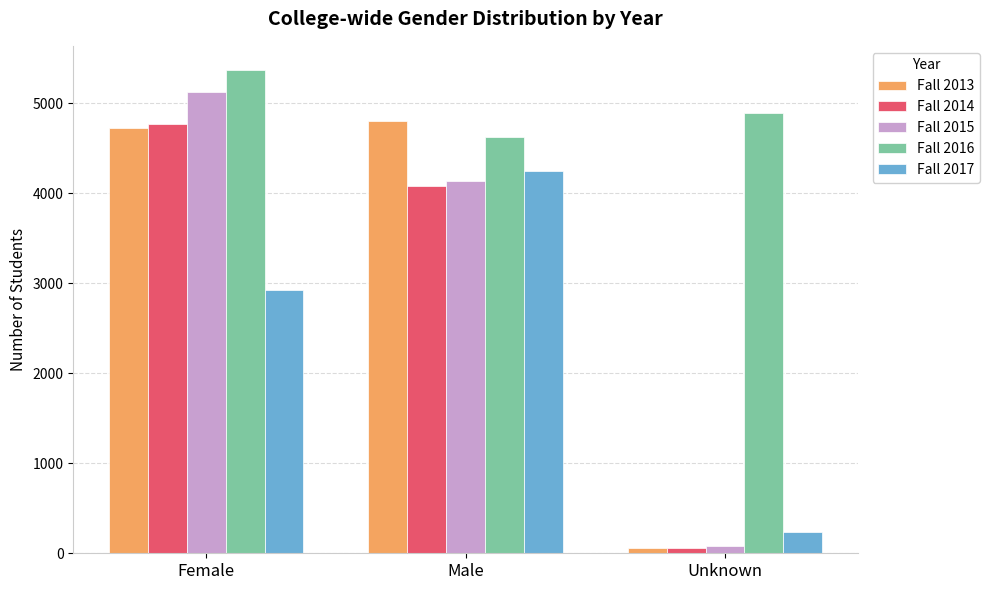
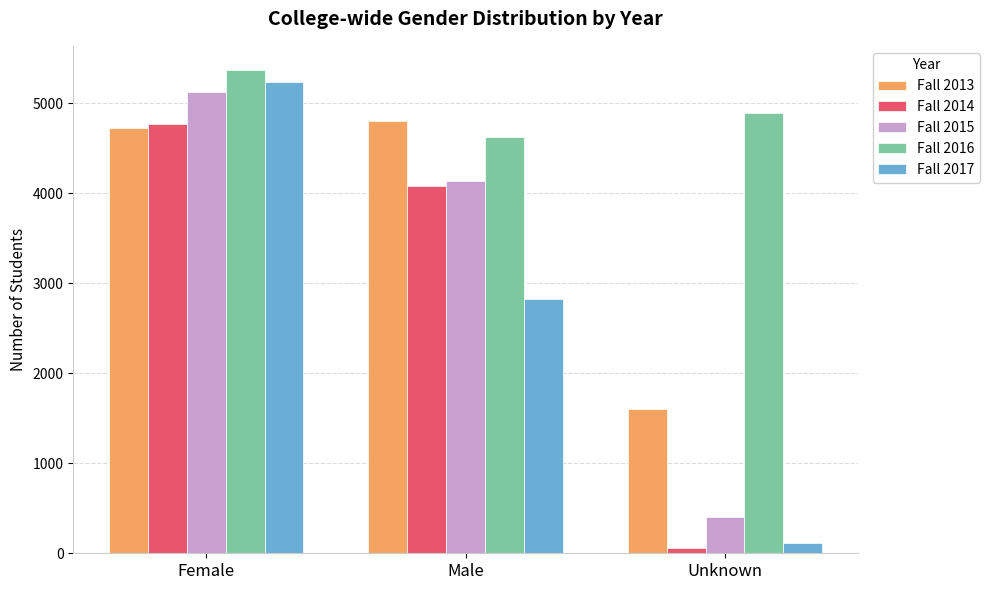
Fall 2017, Female: 2900 -> 5200
Fall 2017, Male: 4200 -> 2800
Fall 2013, Unknown: 100 -> 1600
Fall 2015, Unknown: 100 -> 400
Fall 2017, Unknown: 200 -> 100
